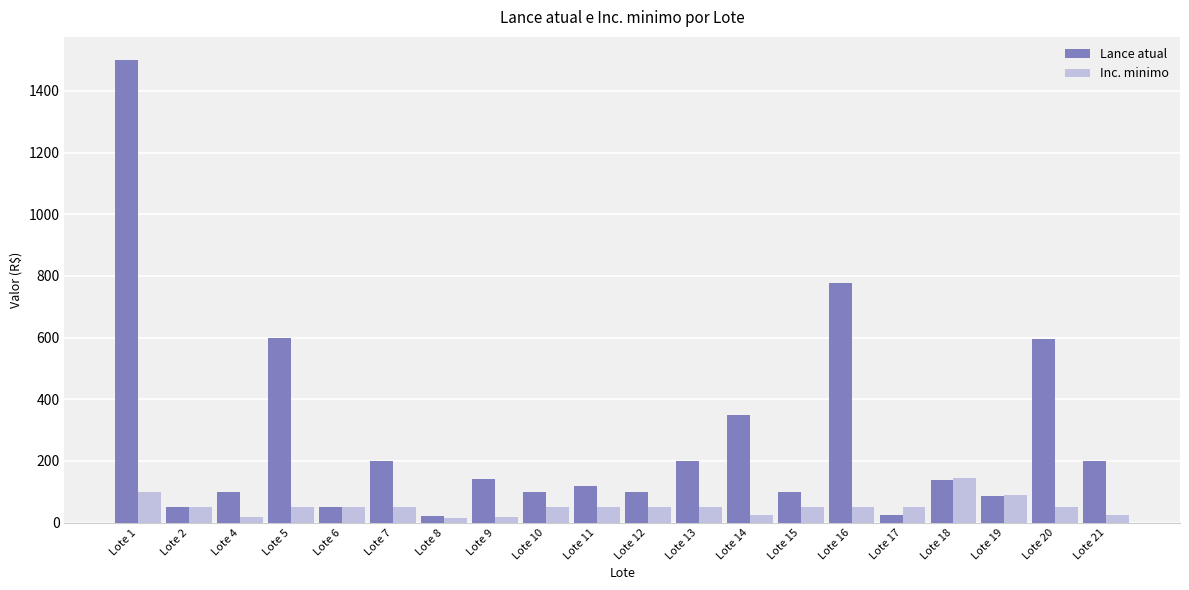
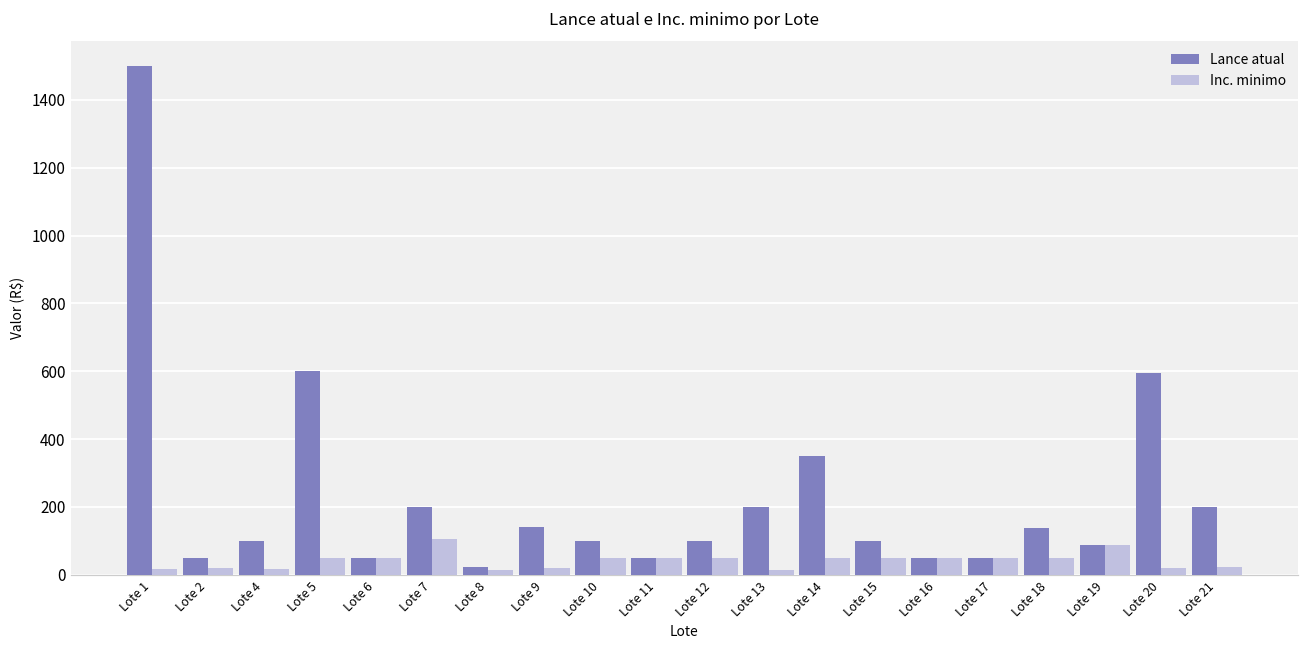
Inc. minimo, Lote 1: 100 -> 20
Inc. minimo, Lote 2: 50 -> 20
Inc. minimo, Lote 7: 50 -> 110
Lance atual, Lote 11: 120 -> 50
Inc. minimo, Lote 13: 50 -> 20
Inc. minimo, Lote 14: 20 -> 50
Lance atual, Lote 16: 780 -> 50
Lance atual, Lote 17: 20 -> 50
Inc. minimo, Lote 18: 150 -> 50
Inc. minimo, Lote 20: 50 -> 20
